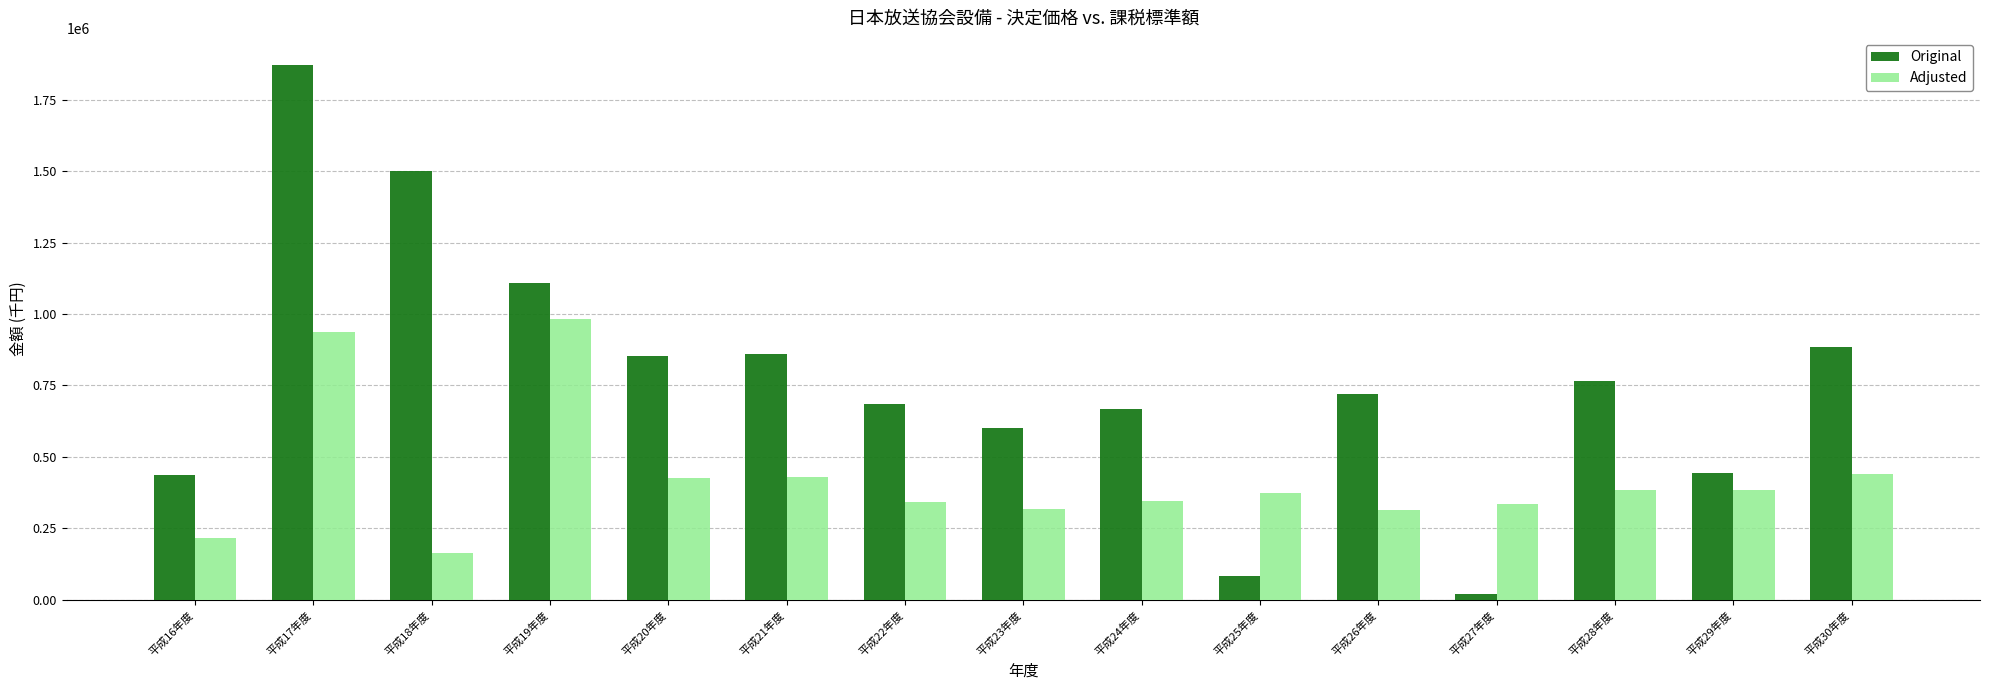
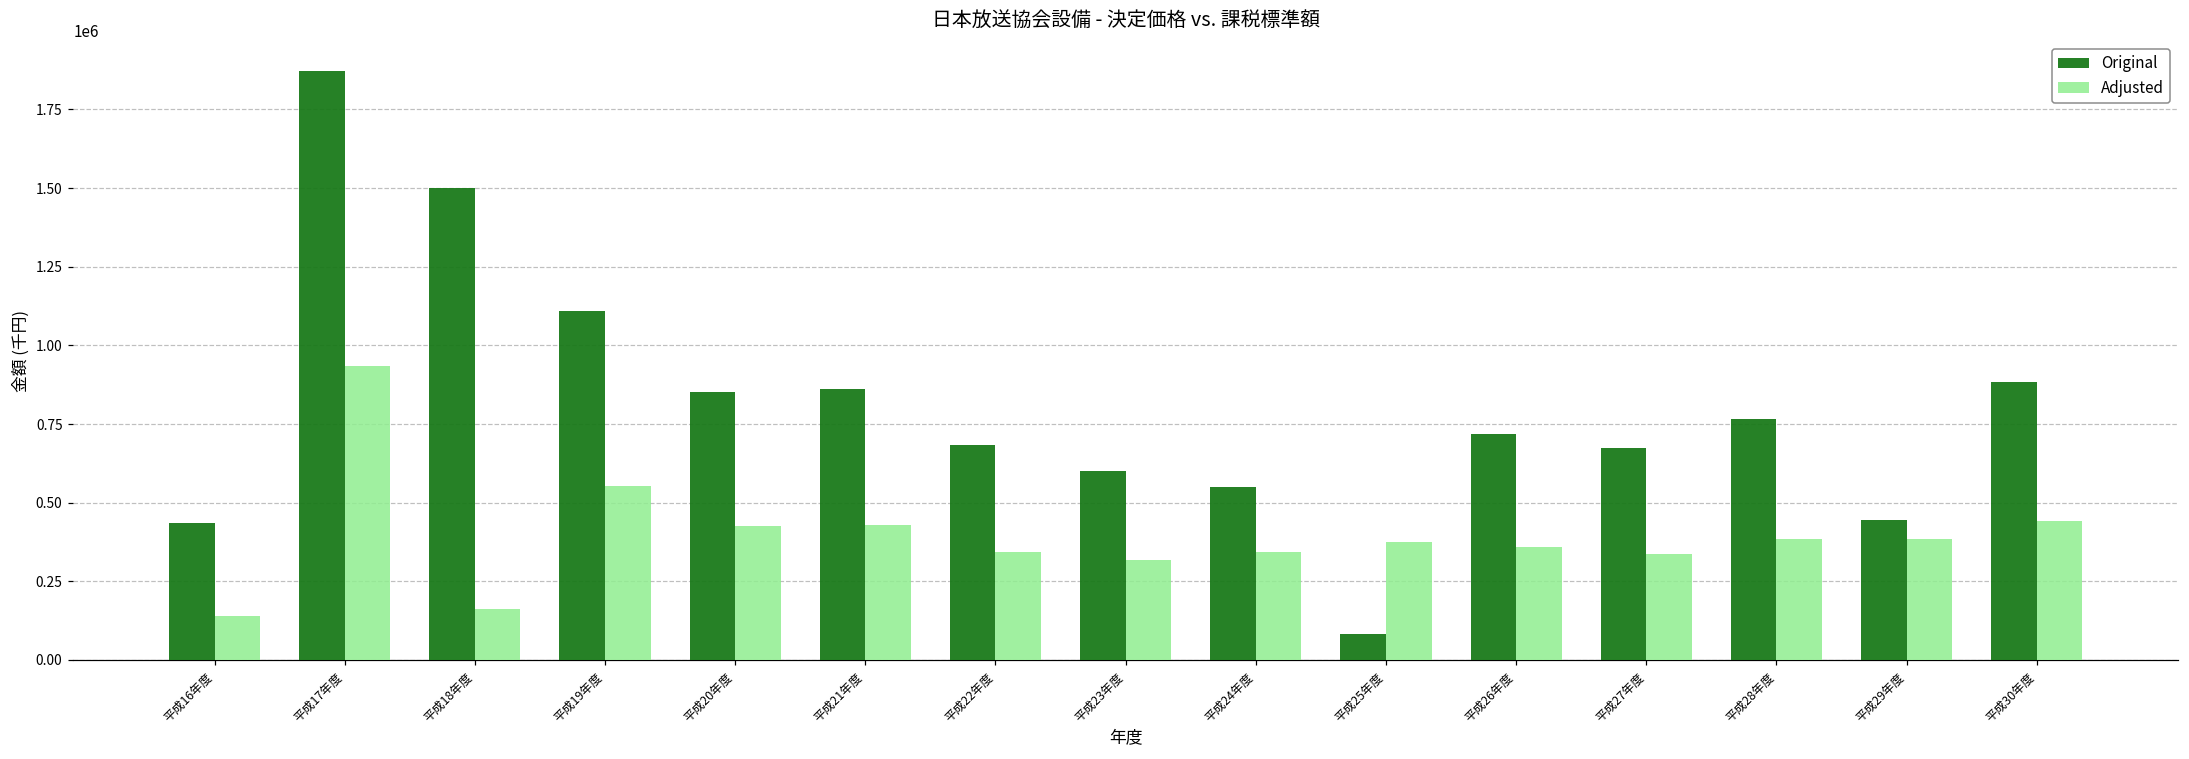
Adjusted, 平成16年度: 220000 -> 140000
Adjusted, 平成19年度: 980000 -> 550000
Original, 平成24年度: 670000 -> 550000
Adjusted, 平成26年度: 320000 -> 360000
Original, 平成27年度: 20000 -> 670000
